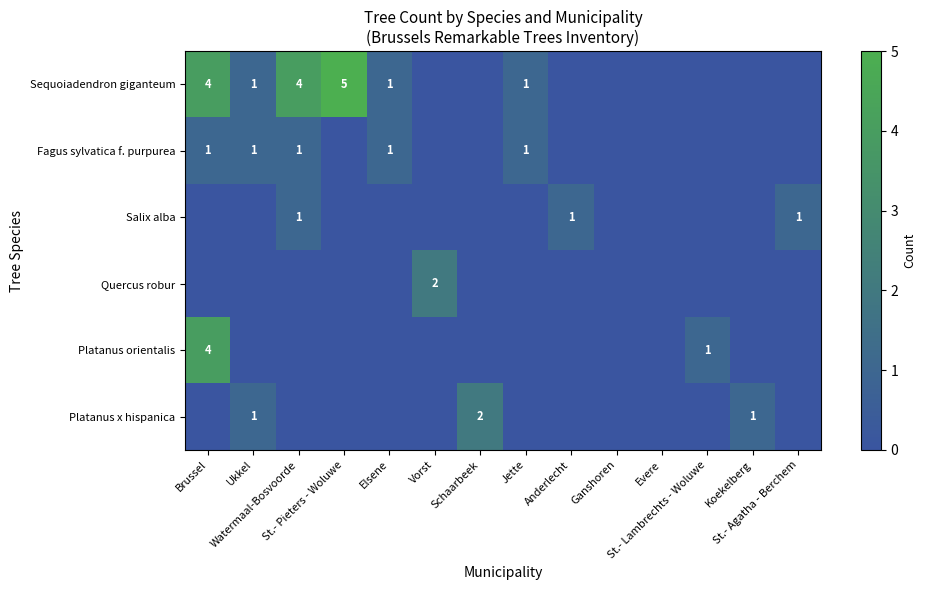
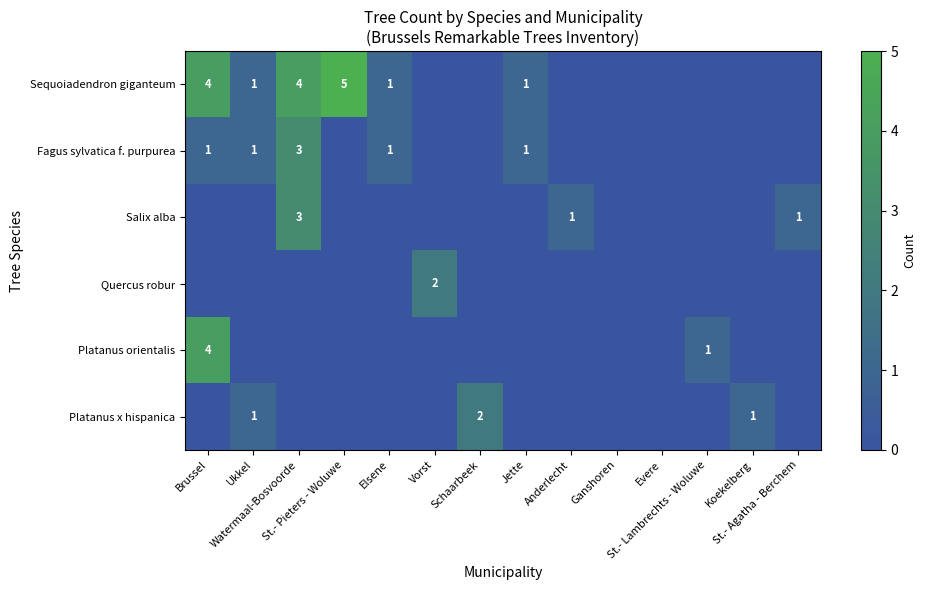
Fagus sylvatica f. purpurea, Watermaal-Bosvoorde: 1 -> 3
Salix alba, Watermaal-Bosvoorde: 1 -> 3
